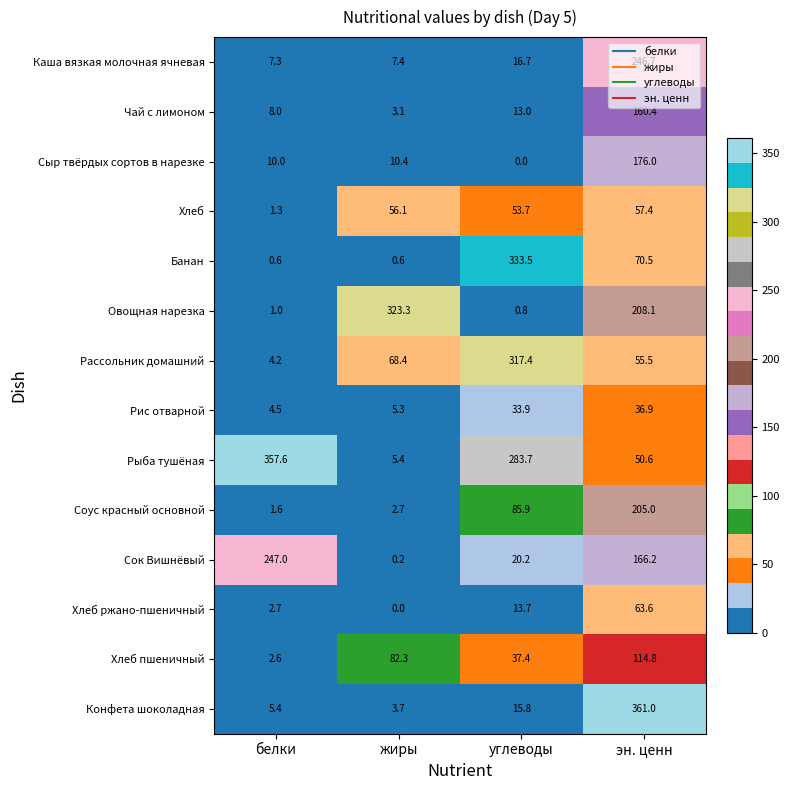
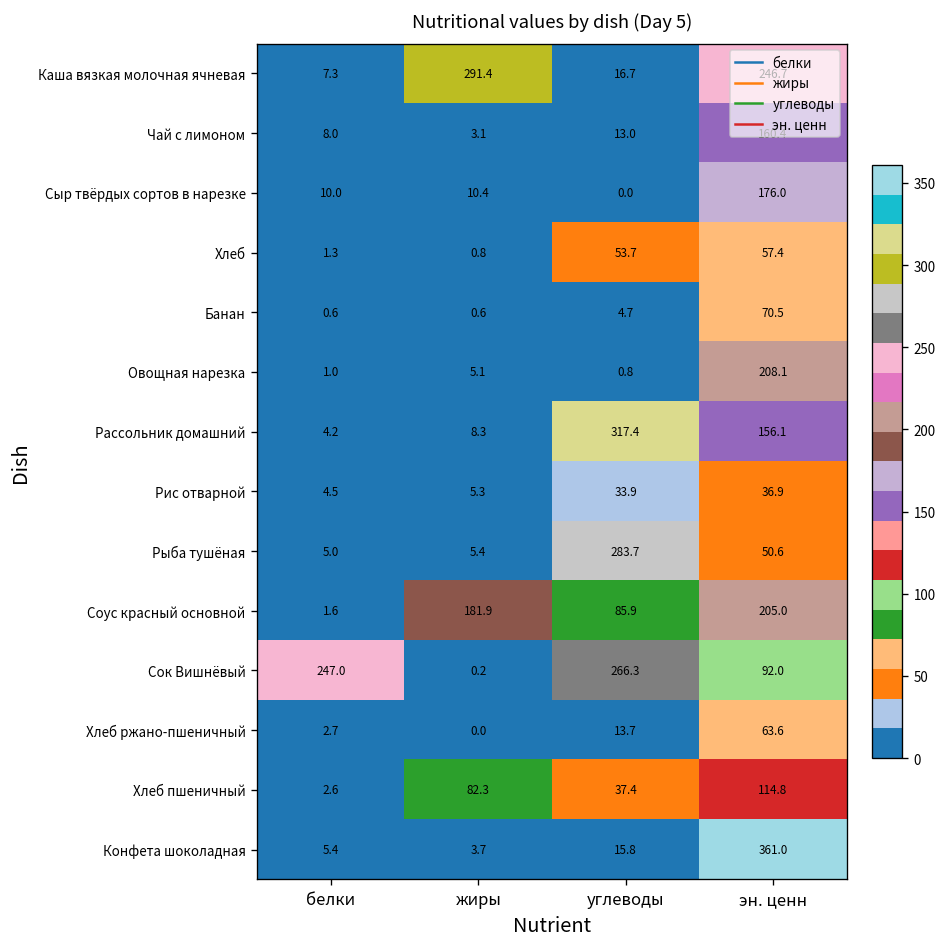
Каша вязкая молочная ячневая, жиры: 7.4 -> 291.4
Хлеб, жиры: 56.1 -> 0.8
Банан, углеводы: 333.5 -> 4.7
Овощная нарезка, жиры: 323.3 -> 5.1
Рассольник домашний, жиры: 68.4 -> 8.3
Рассольник домашний, эн. ценн: 55.5 -> 156.1
Рыба тушёная, белки: 357.6 -> 5.0
Соус красный основной, жиры: 2.7 -> 181.9
Сок Вишнёвый, углеводы: 20.2 -> 266.3
Сок Вишнёвый, эн. ценн: 166.2 -> 92.0
